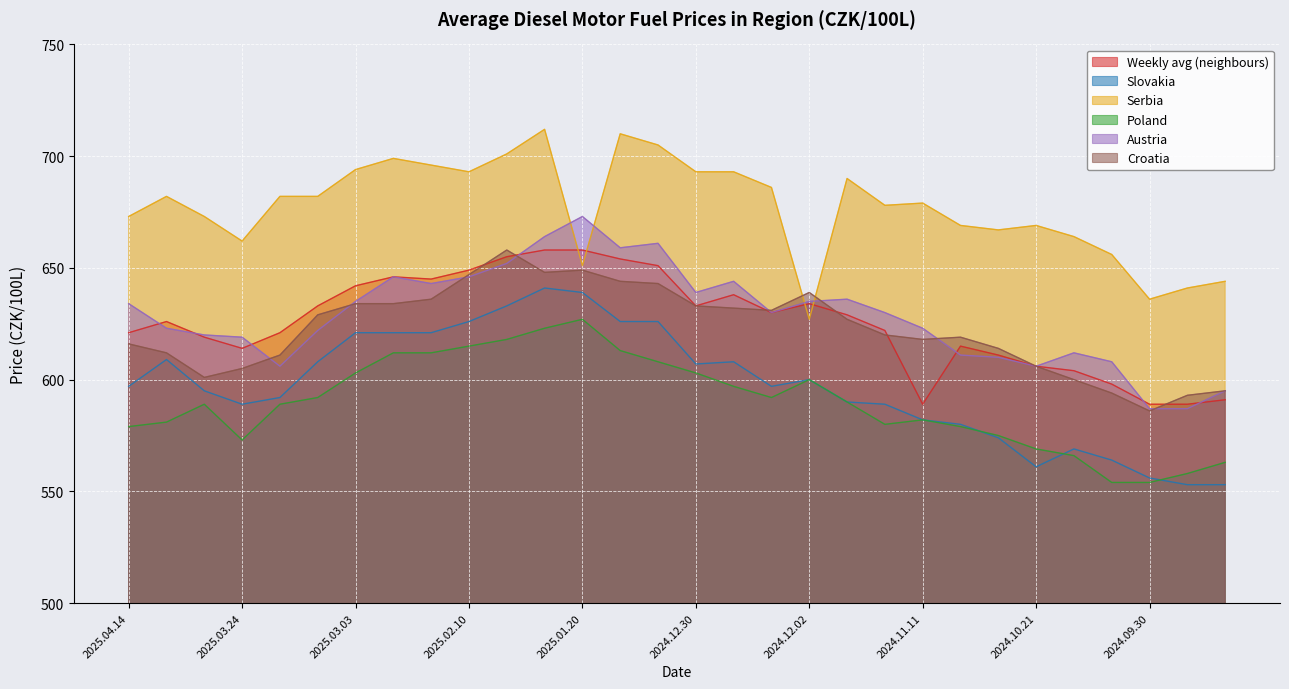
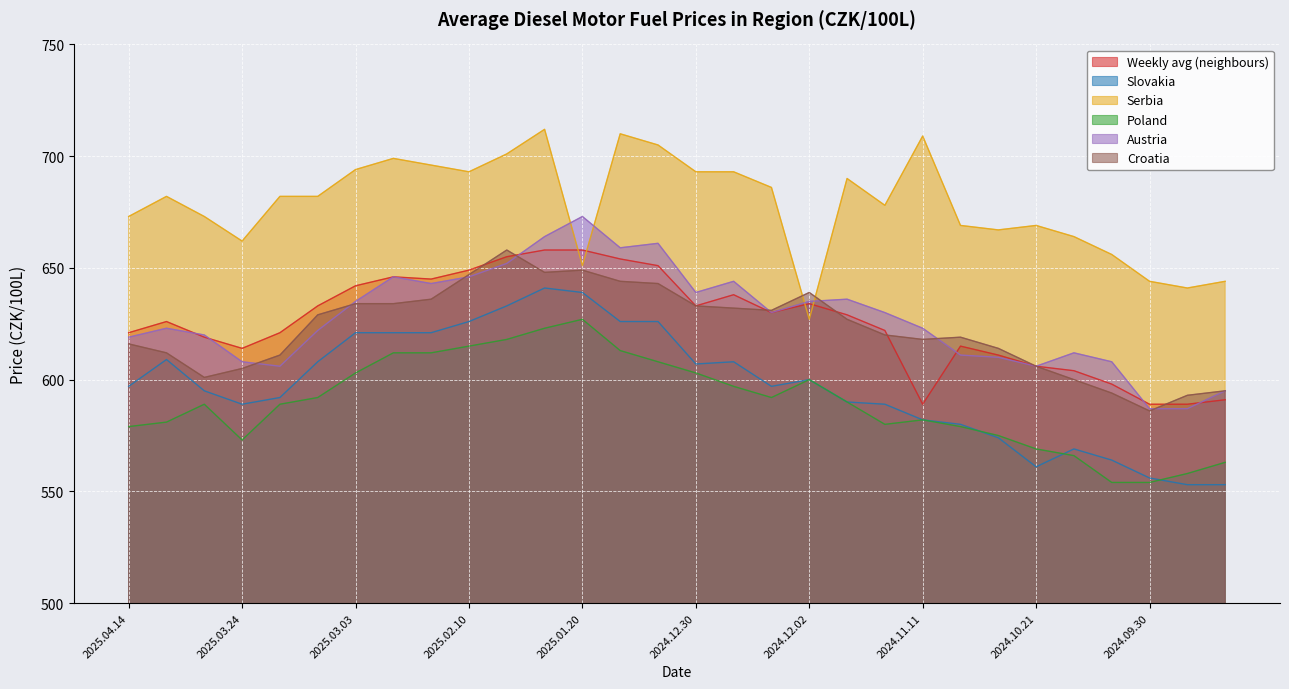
Austria, 2025.04.14: 634 -> 619
Austria, 2025.03.24: 619 -> 608
Serbia, 2024.11.11: 679 -> 709
Serbia, 2024.09.30: 636 -> 644
